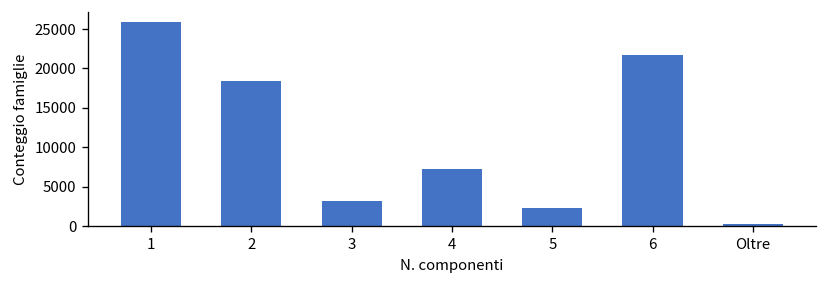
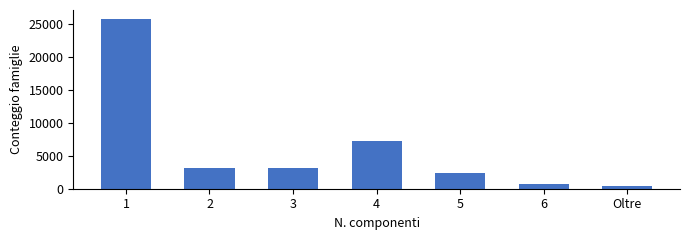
2: 18000 -> 3000
6: 22000 -> 1000
